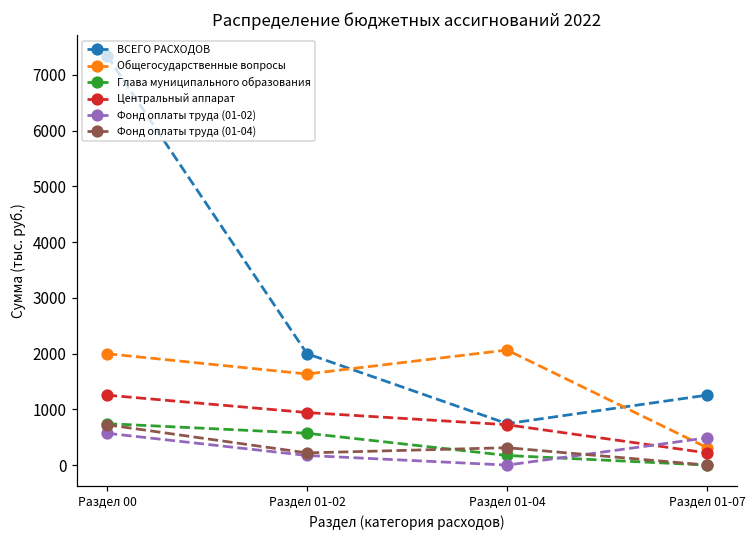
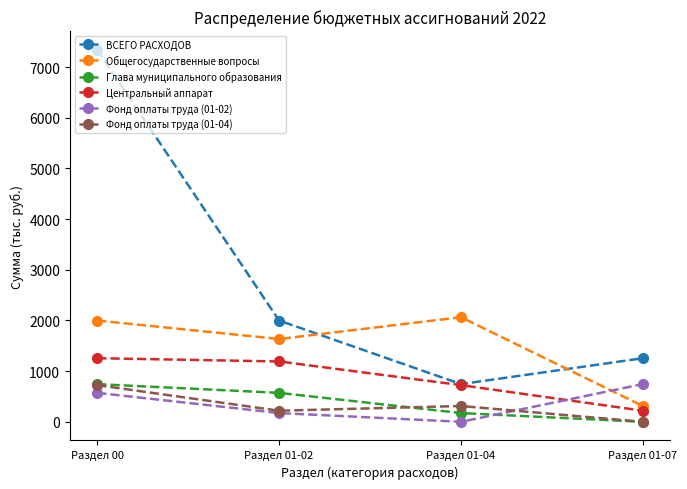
Центральный аппарат, Раздел 01-02: 900 -> 1200
Фонд оплаты труда (01-02), Раздел 01-07: 500 -> 700
